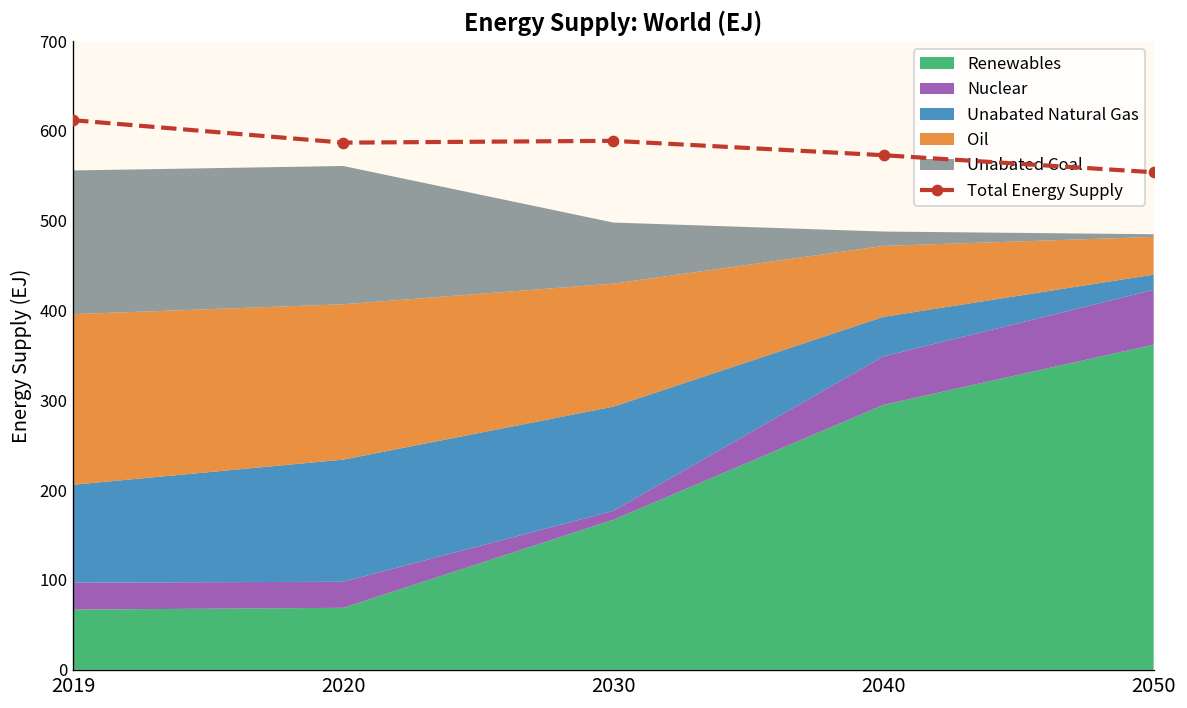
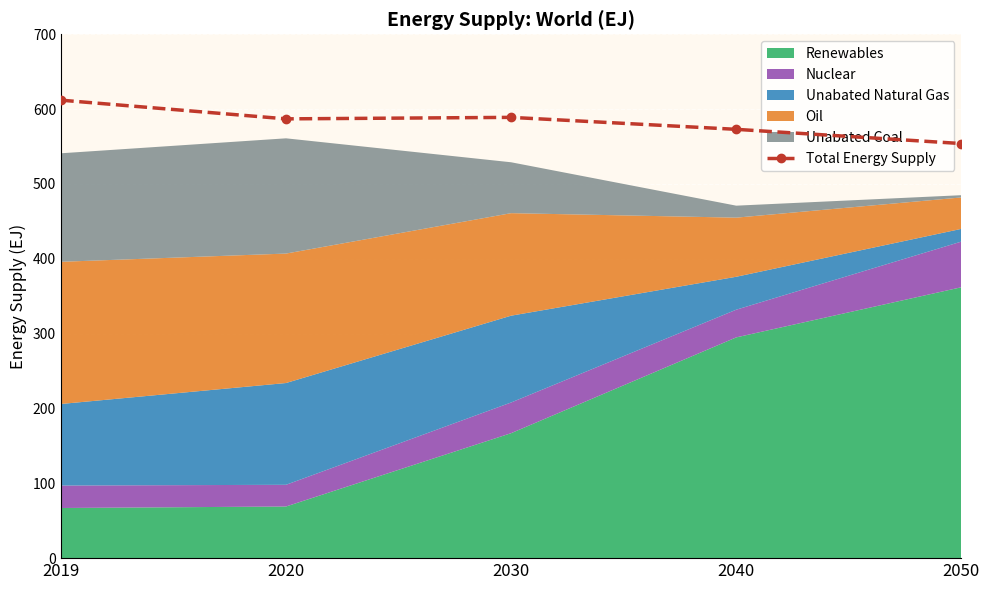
Unabated Coal, 2019: 160 -> 150
Nuclear, 2030: 10 -> 40
Nuclear, 2040: 50 -> 40
